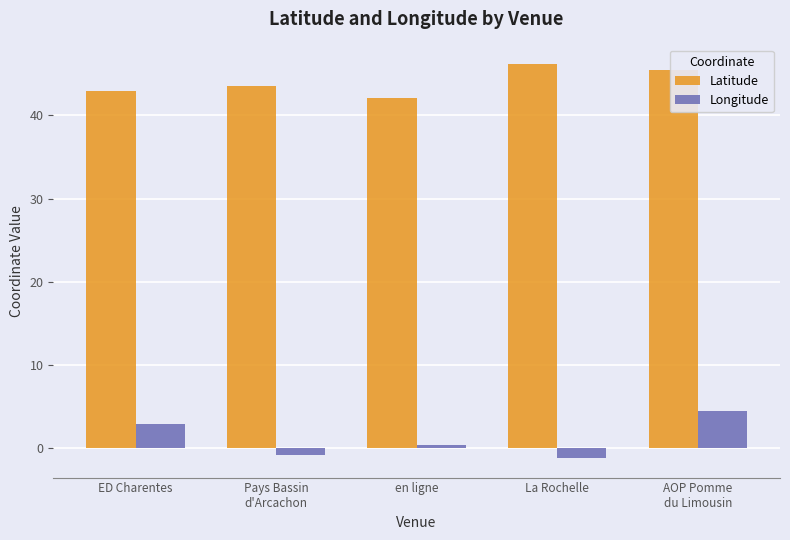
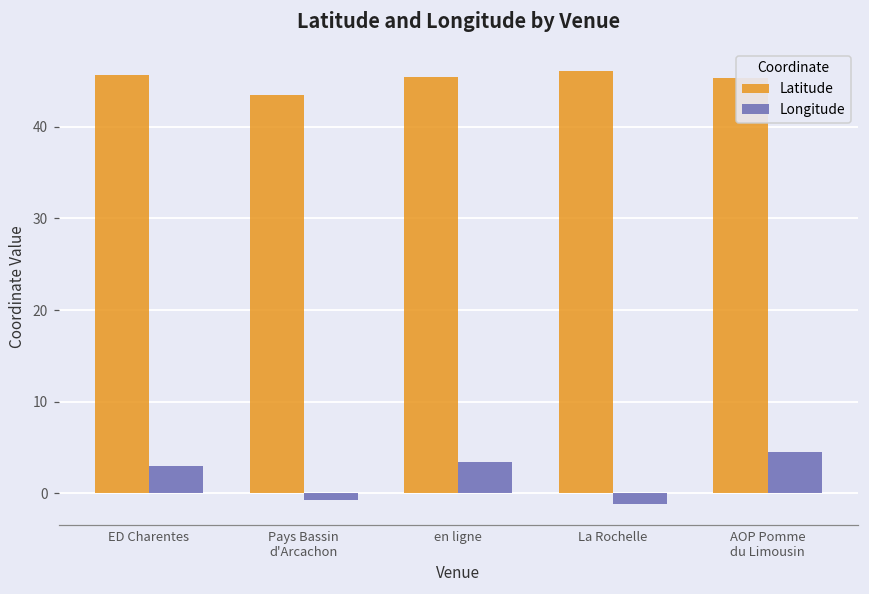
Latitude, ED Charentes: 43 -> 46
Latitude, en ligne: 42 -> 45
Longitude, en ligne: 0 -> 3
